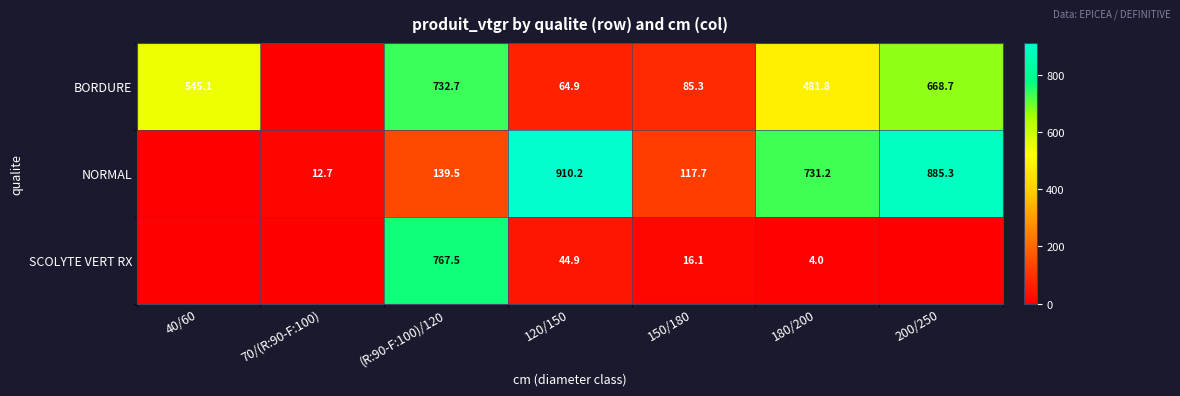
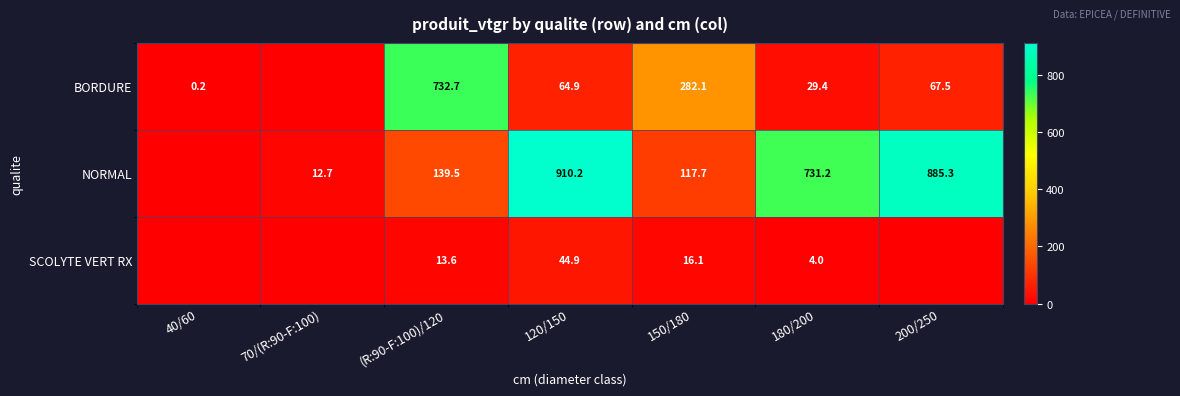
BORDURE, 40/60: 545.1 -> 0.2
BORDURE, 150/180: 85.3 -> 282.1
BORDURE, 180/200: 481.8 -> 29.4
BORDURE, 200/250: 668.7 -> 67.5
SCOLYTE VERT RX, (R:90-F:100)/120: 767.5 -> 13.6
